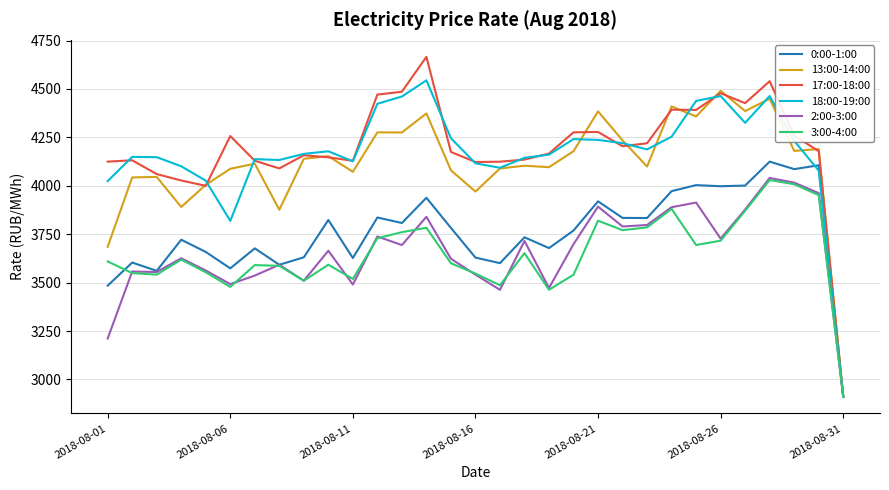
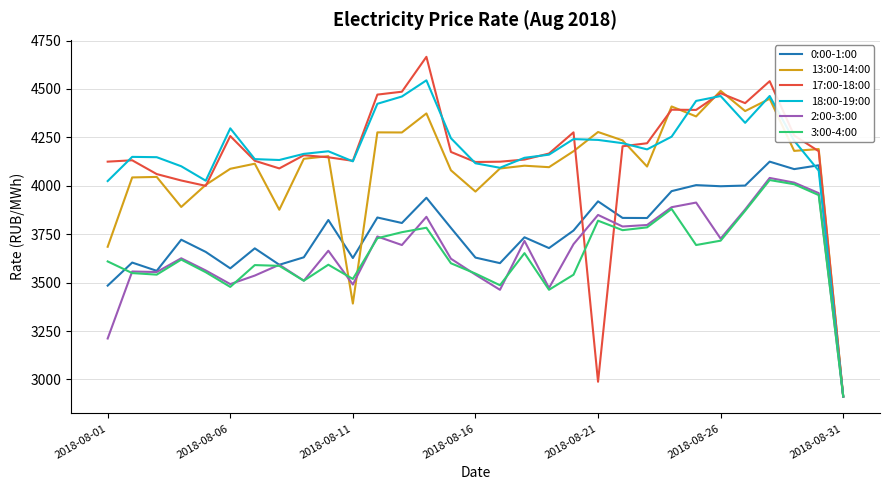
18:00-19:00, 2018-08-06: 3820 -> 4300
13:00-14:00, 2018-08-11: 4070 -> 3390
13:00-14:00, 2018-08-21: 4380 -> 4280
17:00-18:00, 2018-08-21: 4280 -> 2990
2:00-3:00, 2018-08-21: 3890 -> 3850
